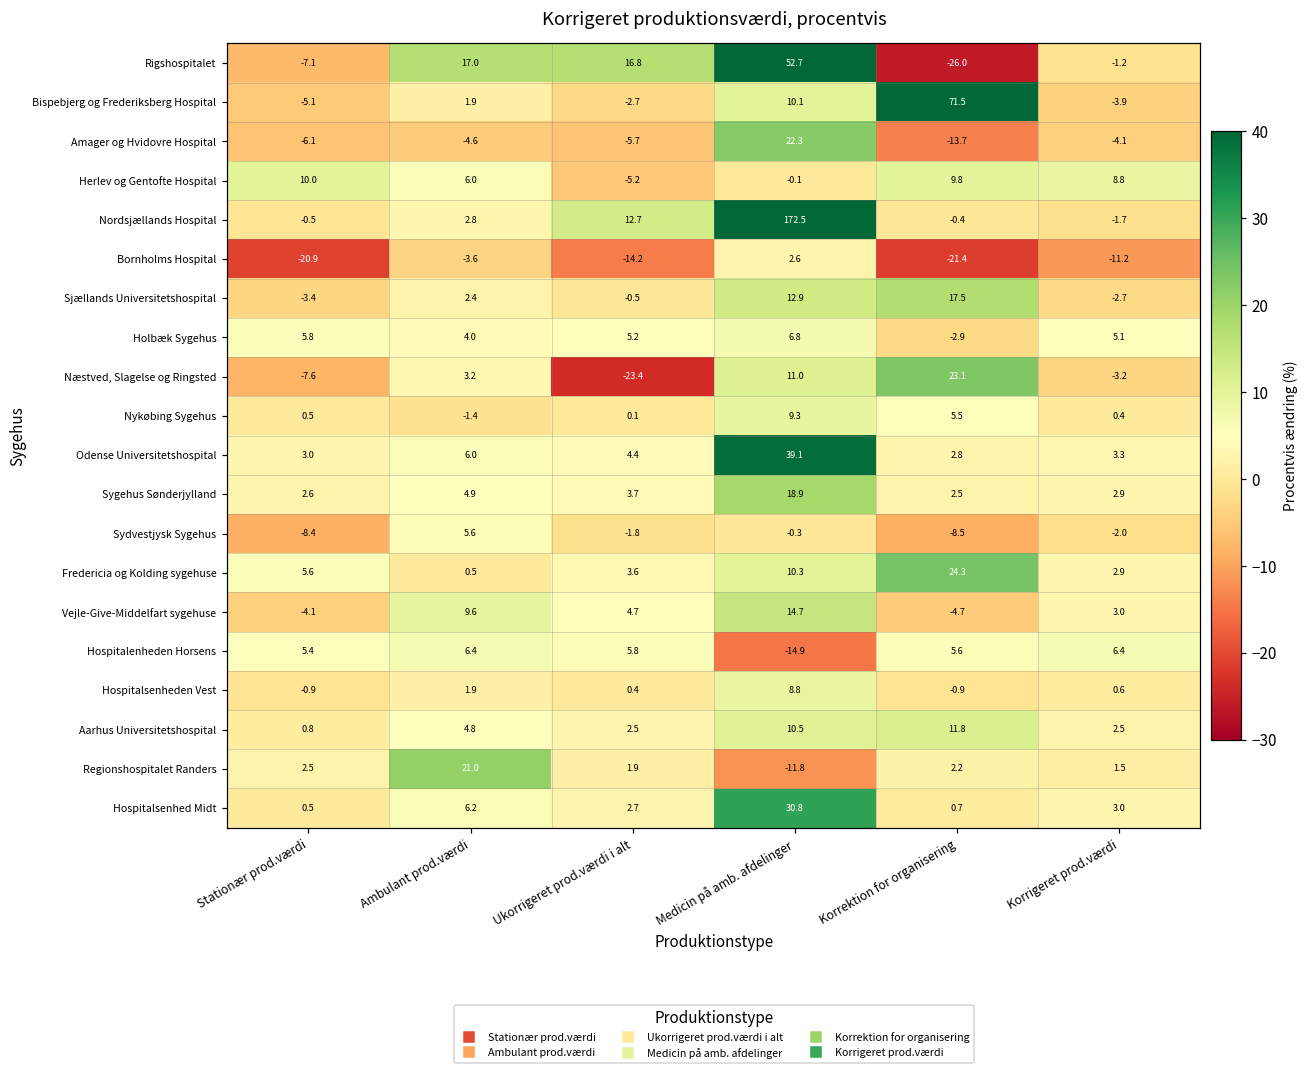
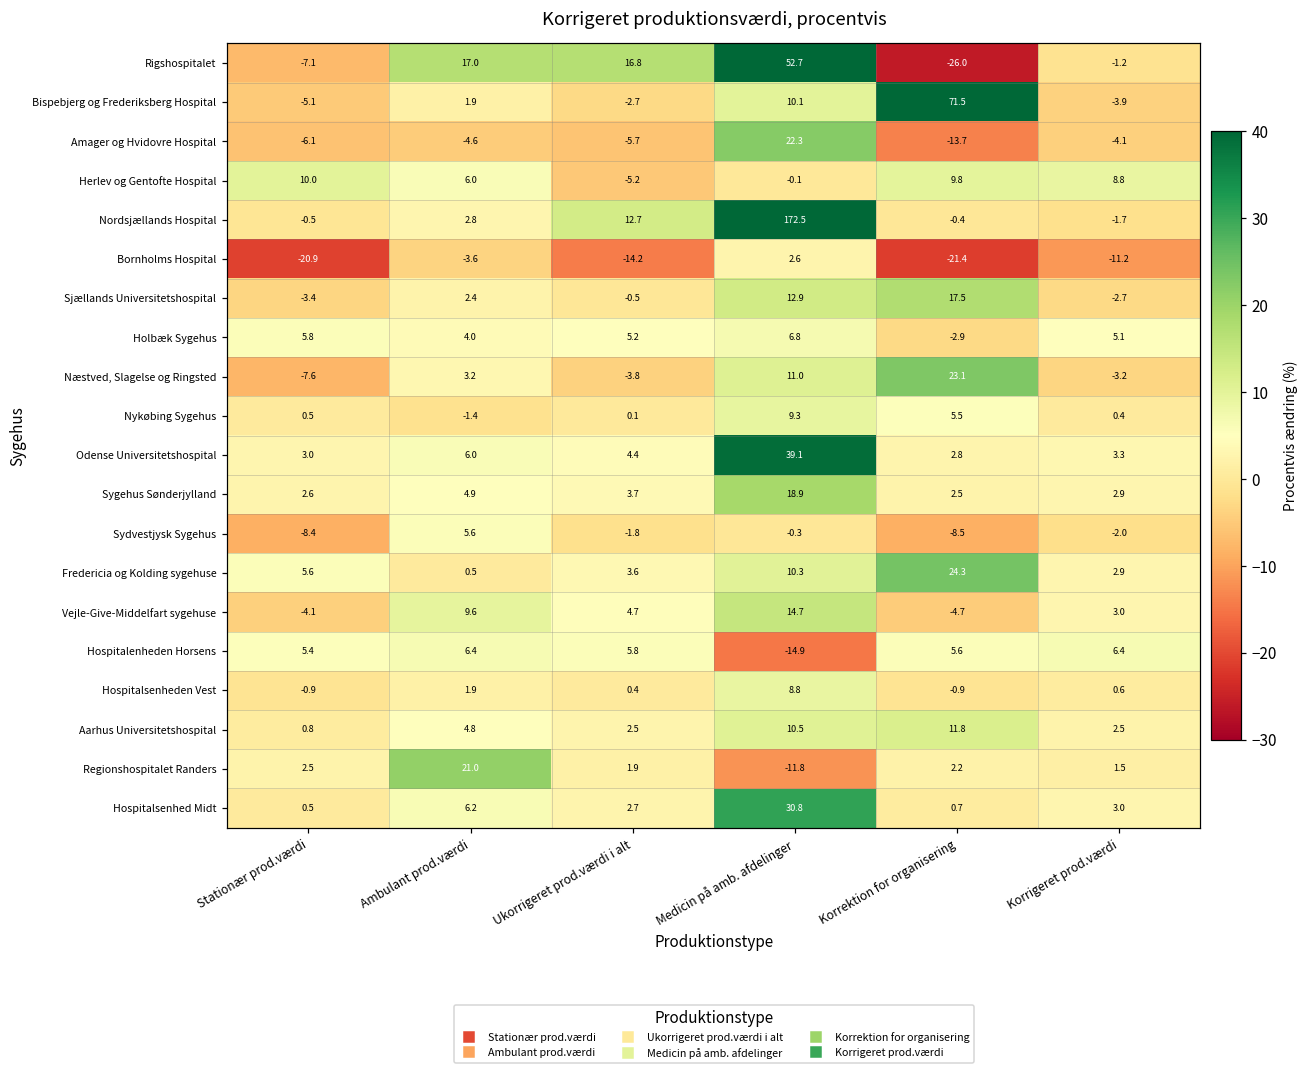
Næstved, Slagelse og Ringsted, Ukorrigeret prod.værdi i alt: -23.4 -> -3.8
